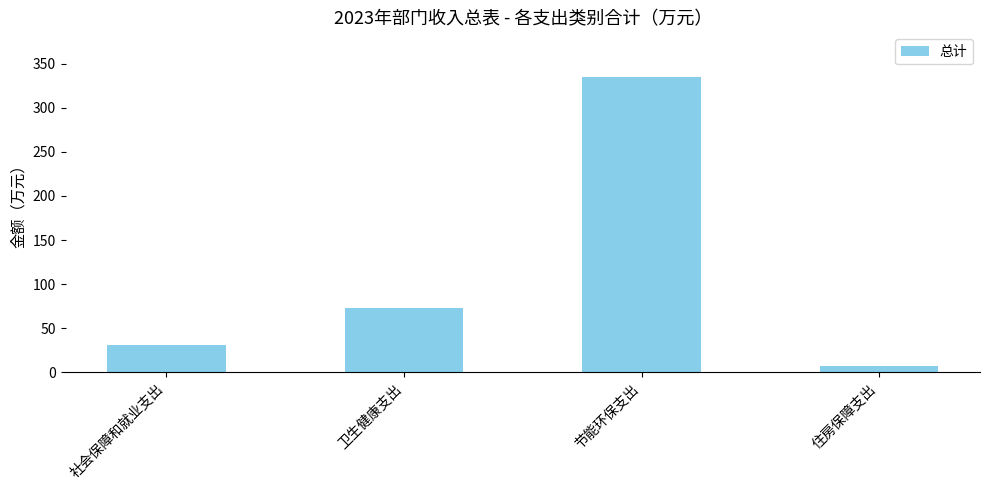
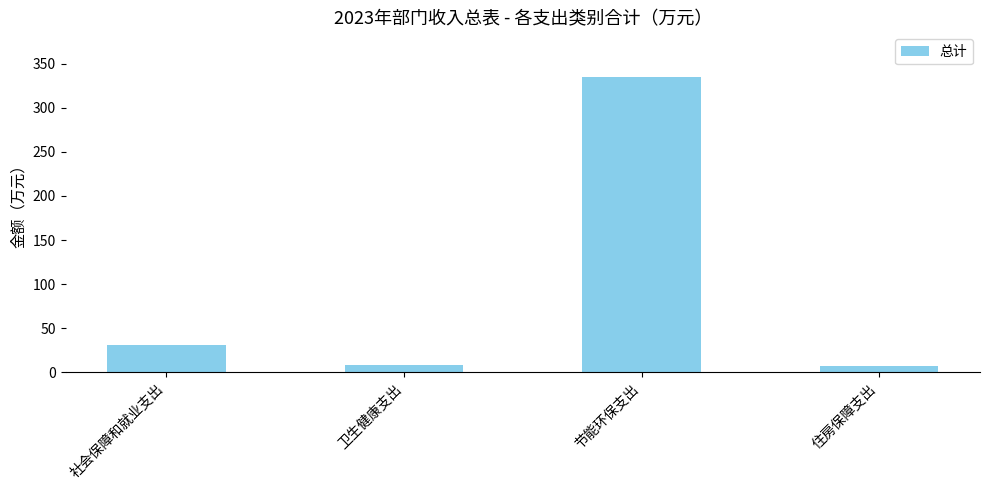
卫生健康支出: 70 -> 10
